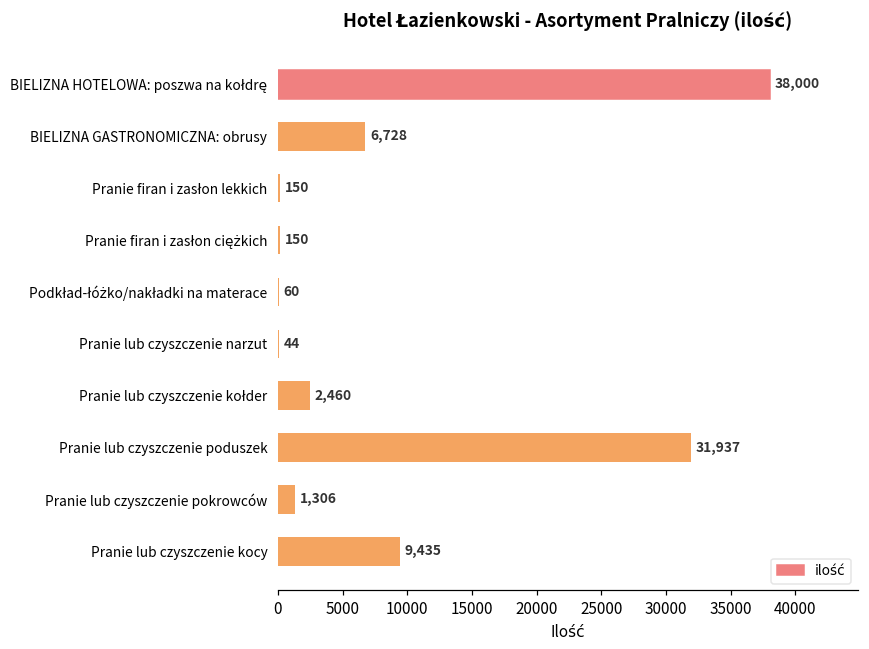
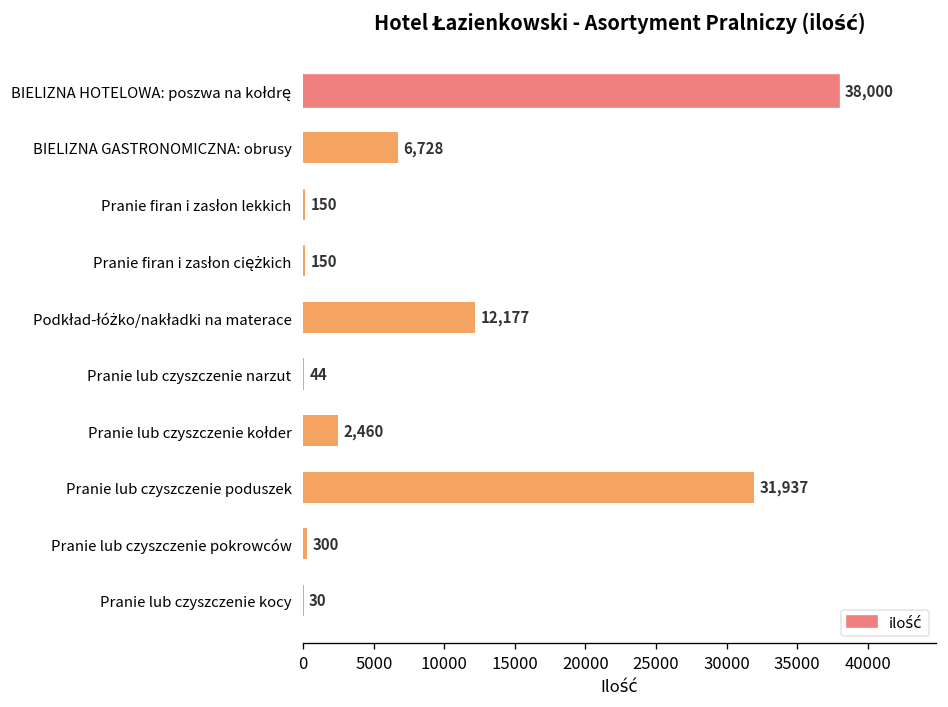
Podkład-łóżko/nakładki na materace: 60 -> 12,177
Pranie lub czyszczenie pokrowców: 1,306 -> 300
Pranie lub czyszczenie kocy: 9,435 -> 30
